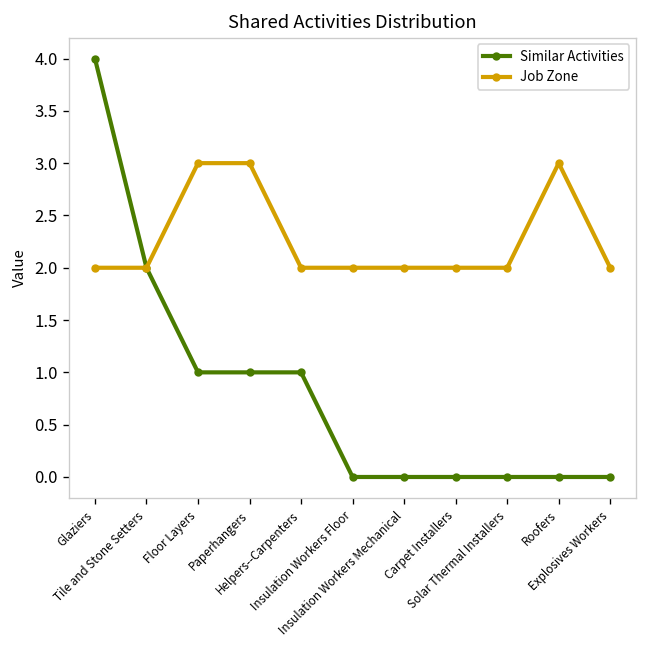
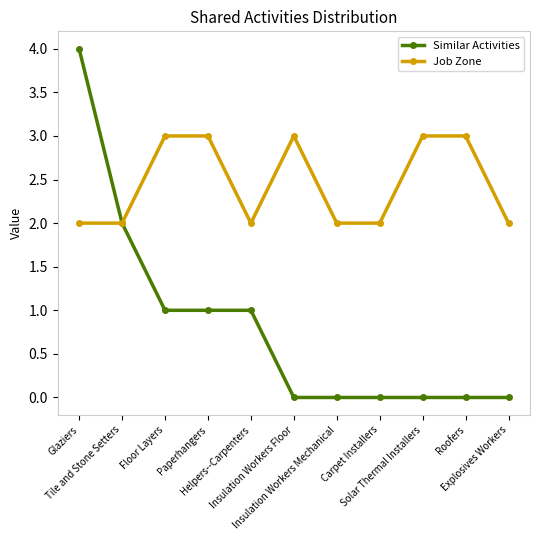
Job Zone, Insulation Workers Floor: 2 -> 3
Job Zone, Solar Thermal Installers: 2 -> 3
